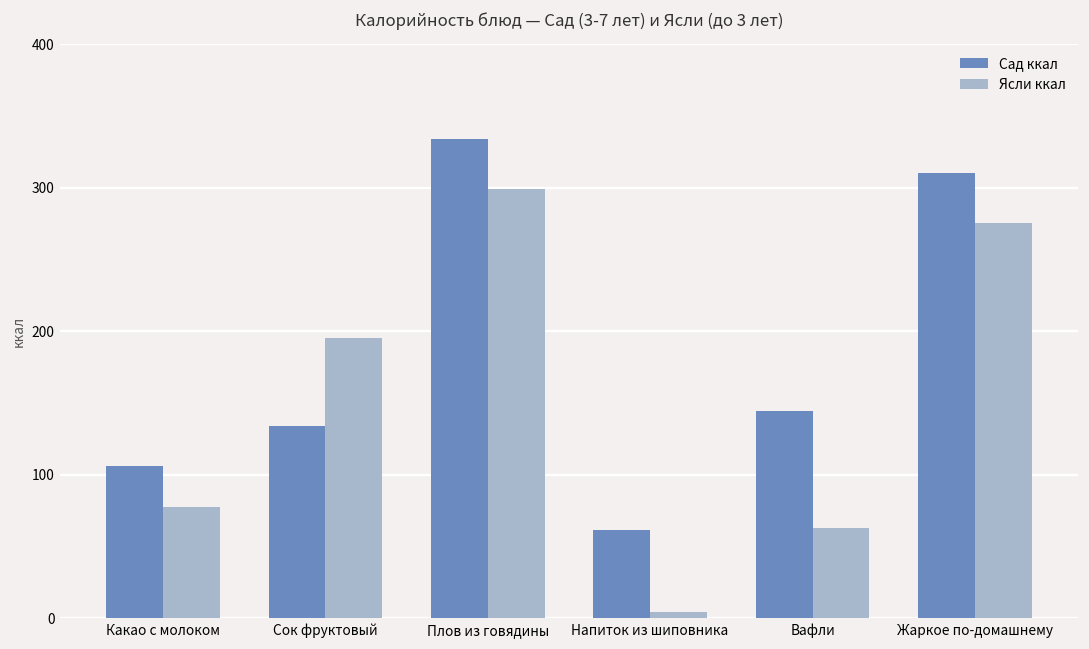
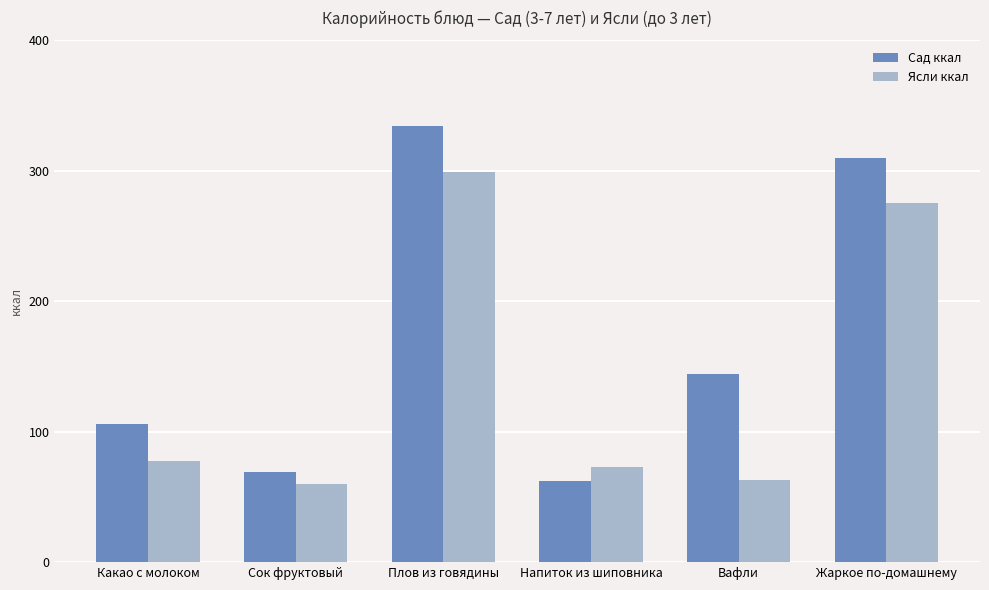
Сад ккал, Сок фруктовый: 134 -> 69
Ясли ккал, Сок фруктовый: 195 -> 60
Ясли ккал, Напиток из шиповника: 4 -> 73
